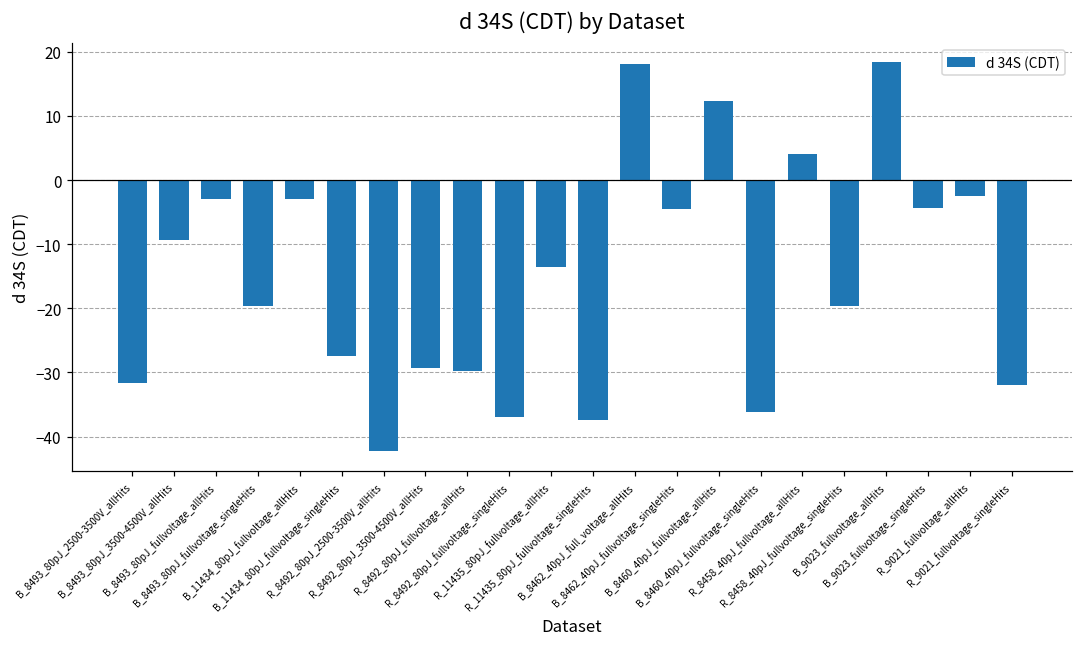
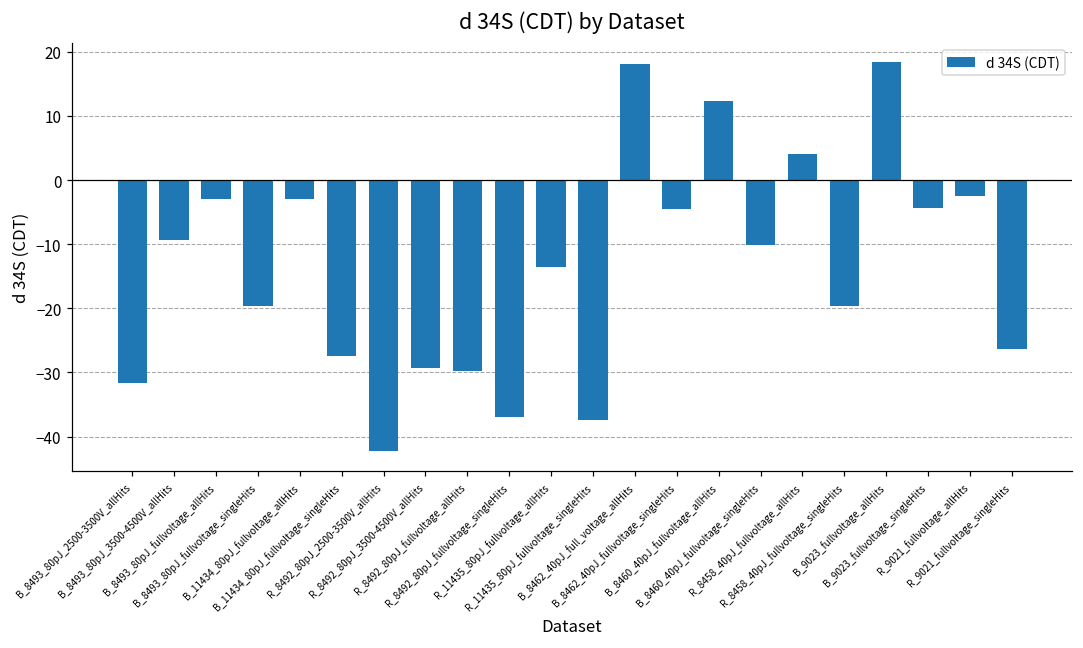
B_8460_40pJ_fullvoltage_singleHits: -36 -> -10
R_9021_fullvoltage_singleHits: -32 -> -26
